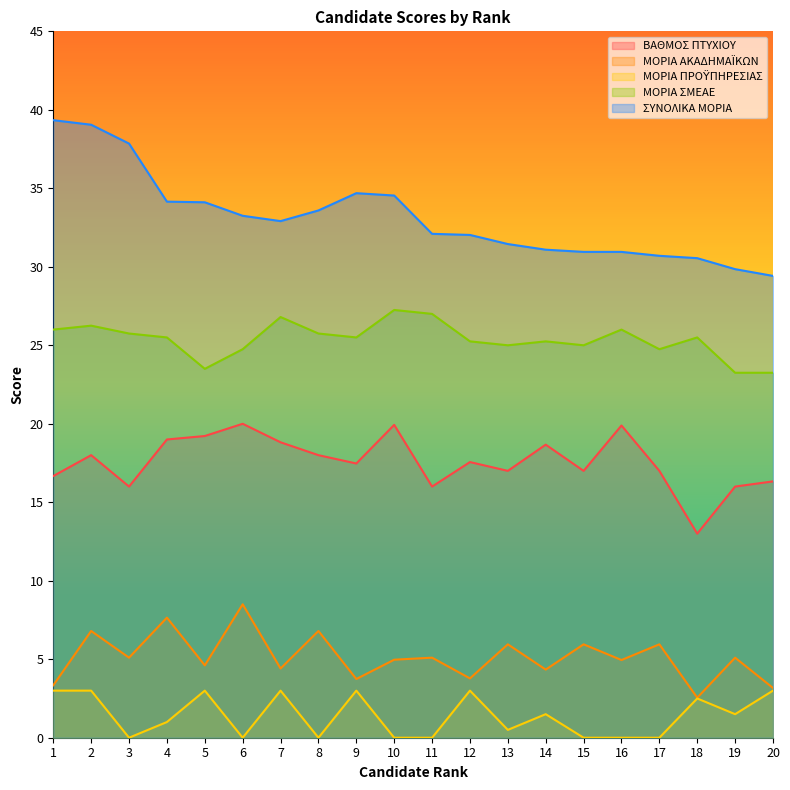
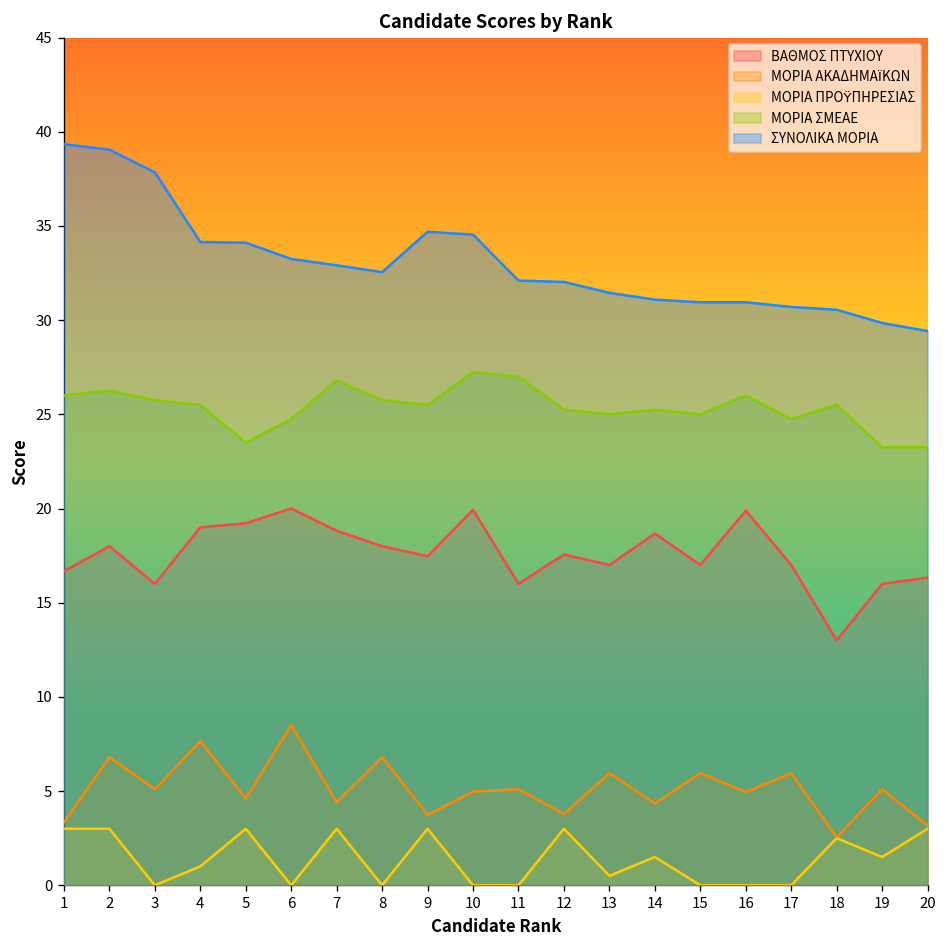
ΣΥΝΟΛΙΚΑ ΜΟΡΙΑ, 8: 33.6 -> 32.6
